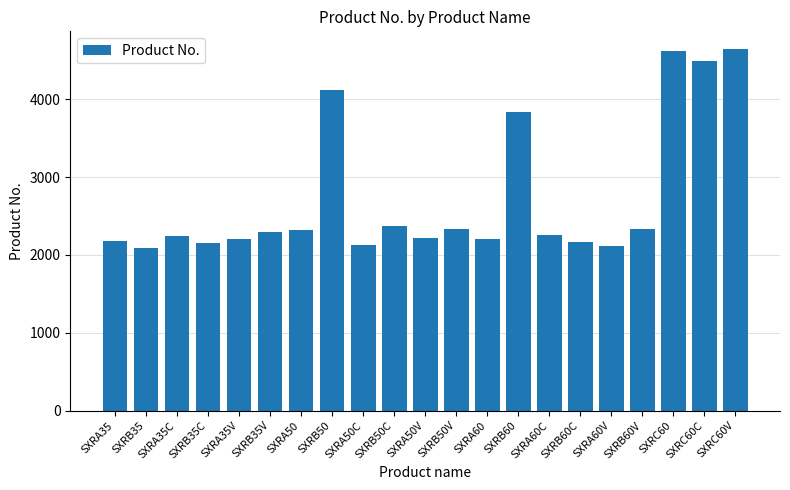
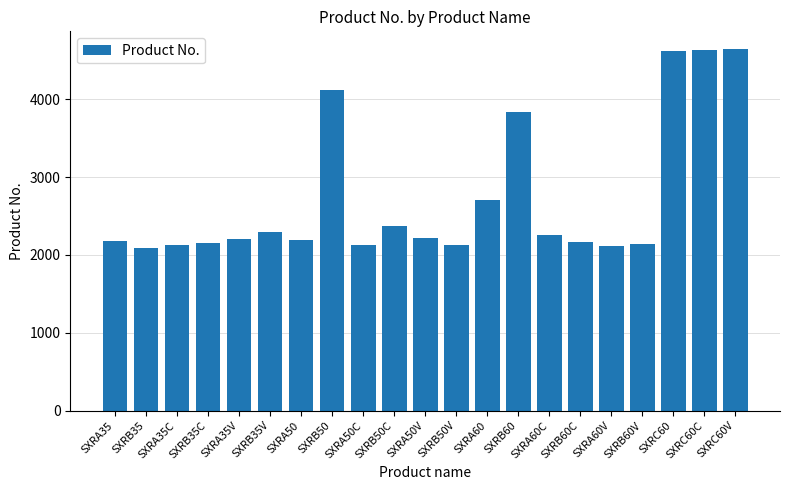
SXRA35C: 2200 -> 2100
SXRA50: 2300 -> 2200
SXRB50V: 2300 -> 2100
SXRA60: 2200 -> 2700
SXRB60V: 2300 -> 2100
SXRC60C: 4500 -> 4600
